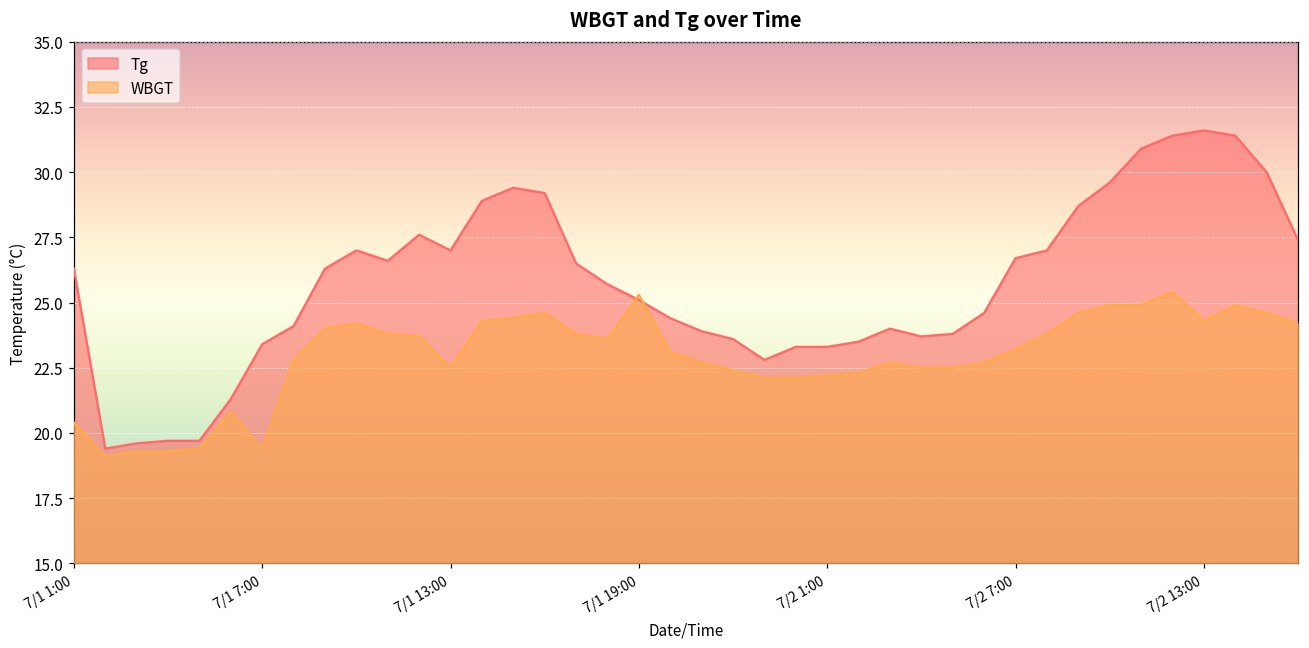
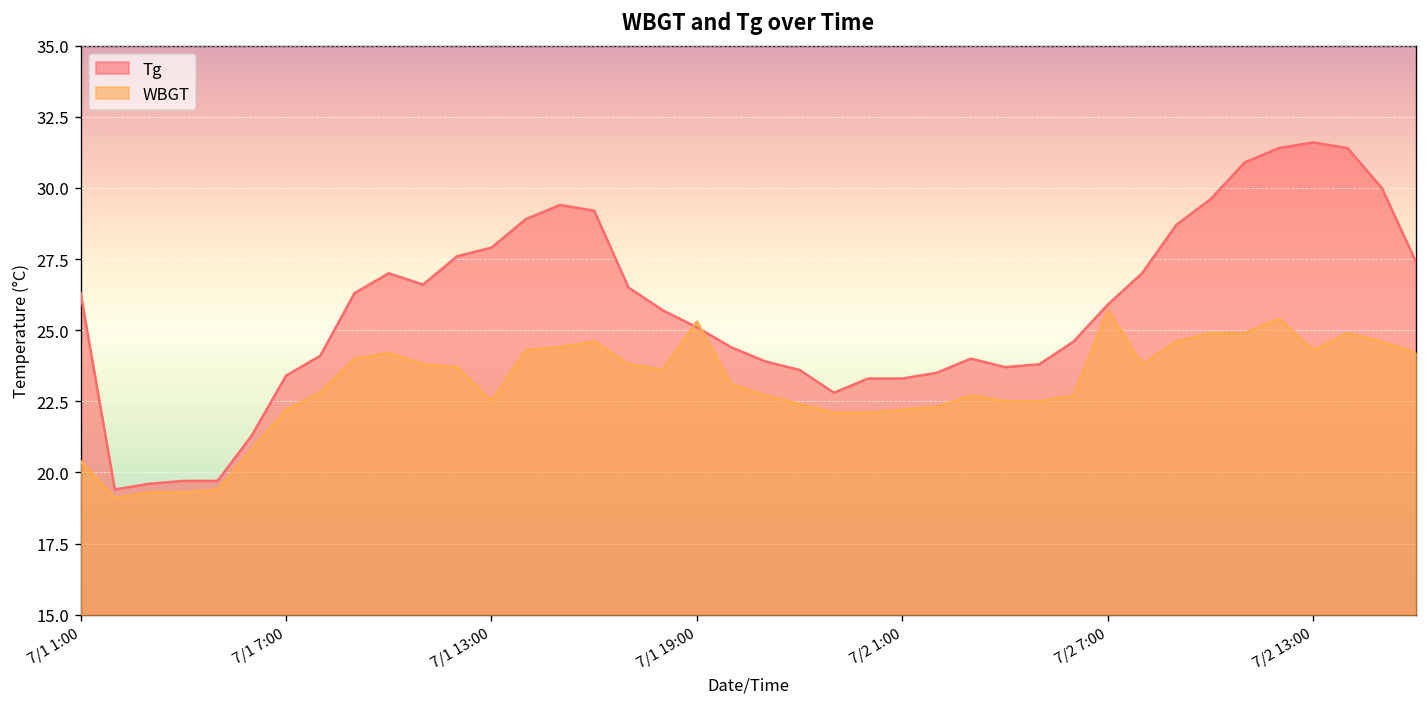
WBGT, 7/1 7:00: 19.4 -> 22.2
Tg, 7/1 13:00: 27.0 -> 27.9
Tg, 7/2 7:00: 26.7 -> 25.9
WBGT, 7/2 7:00: 23.2 -> 25.7
